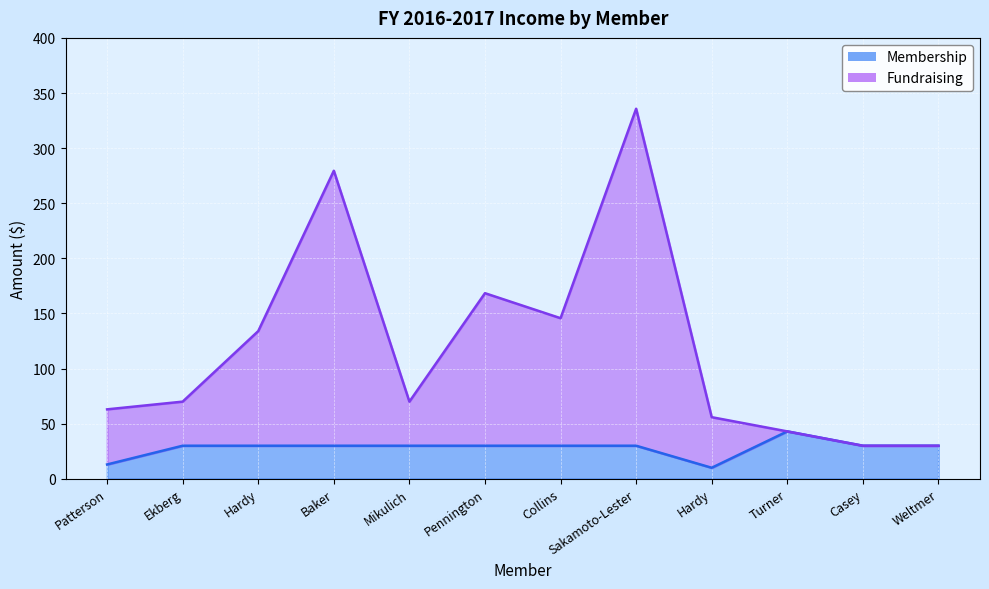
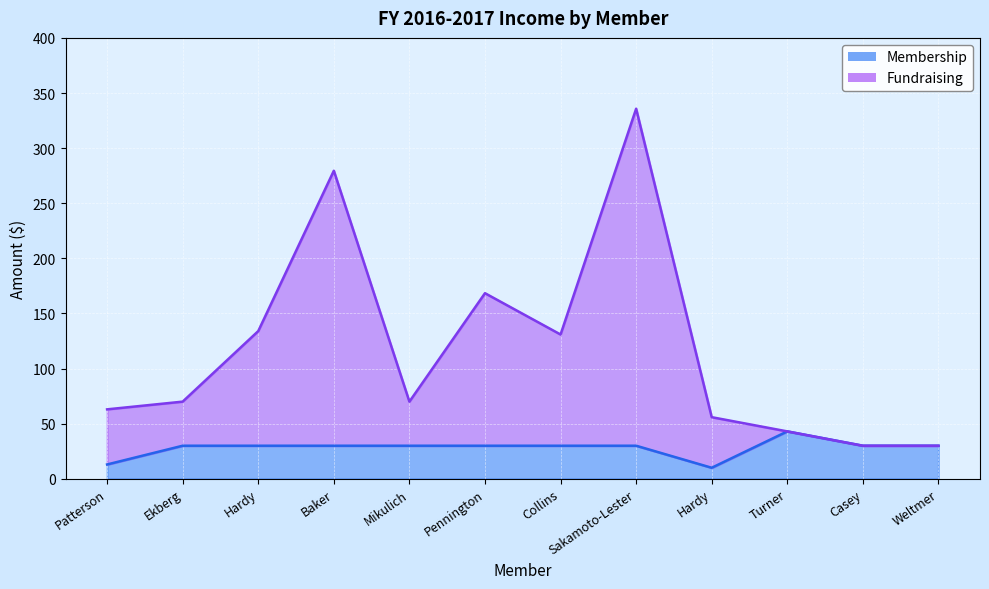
Fundraising, Collins: 116 -> 101
